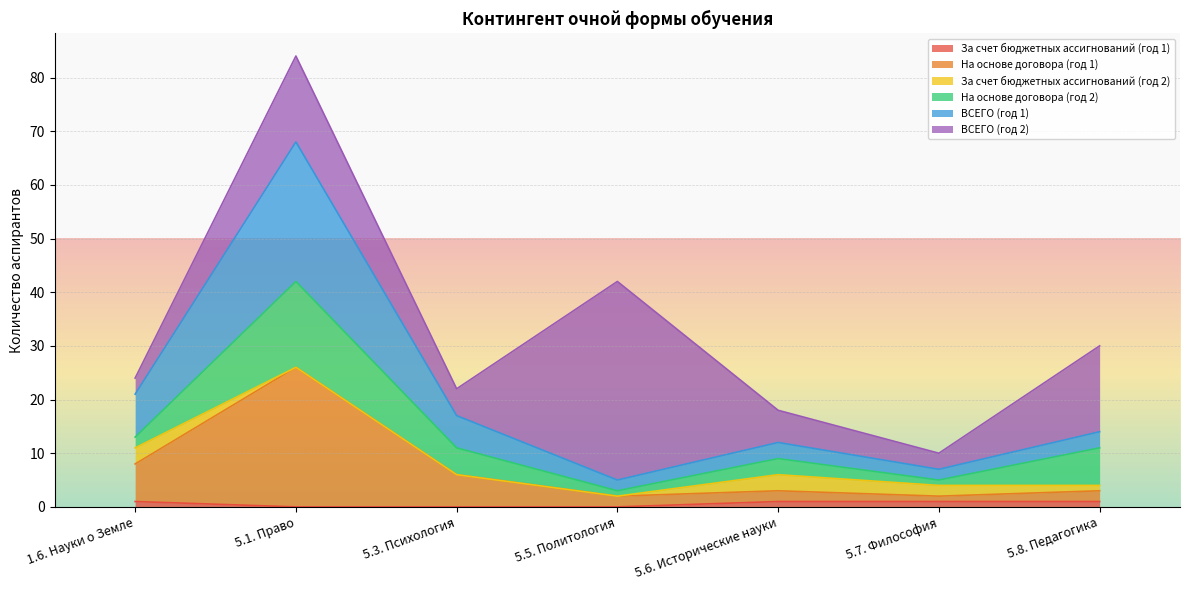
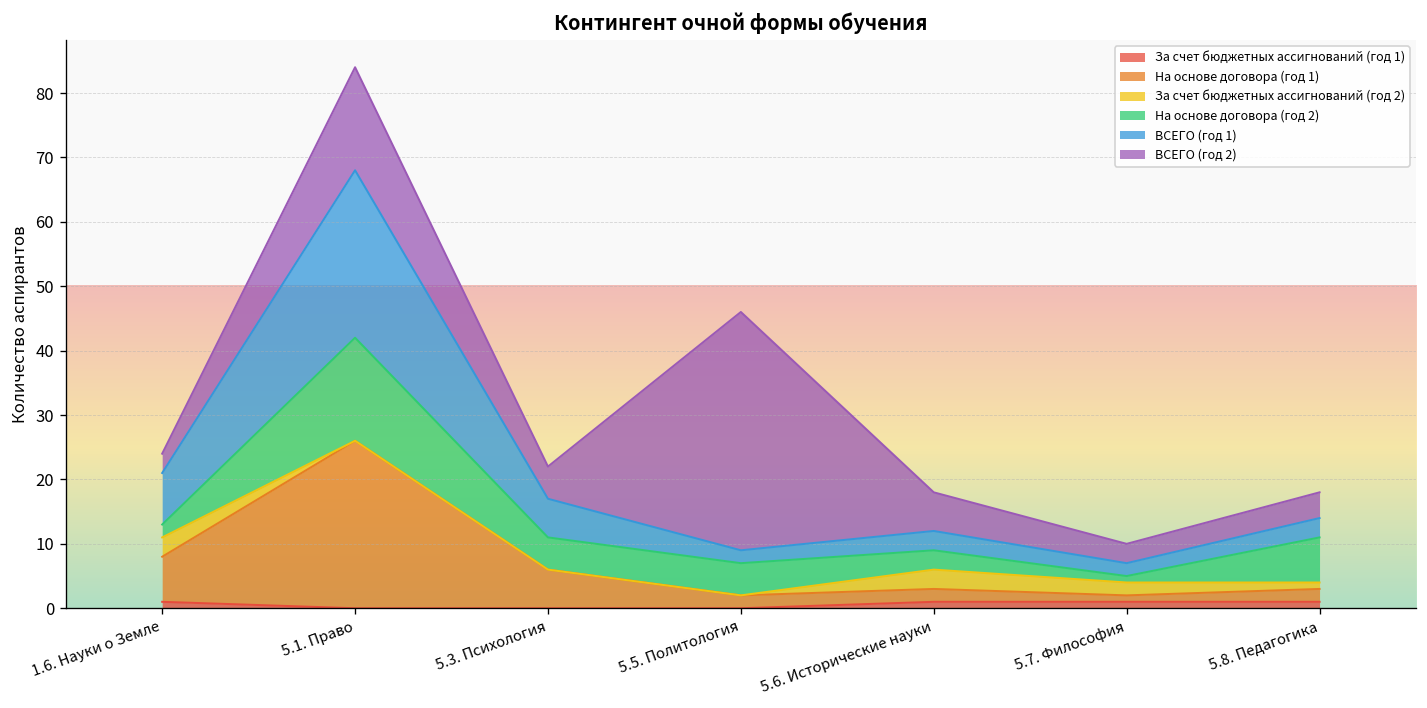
На основе договора (год 2), 5.5. Политология: 1 -> 5
ВСЕГО (год 2), 5.8. Педагогика: 16 -> 4
